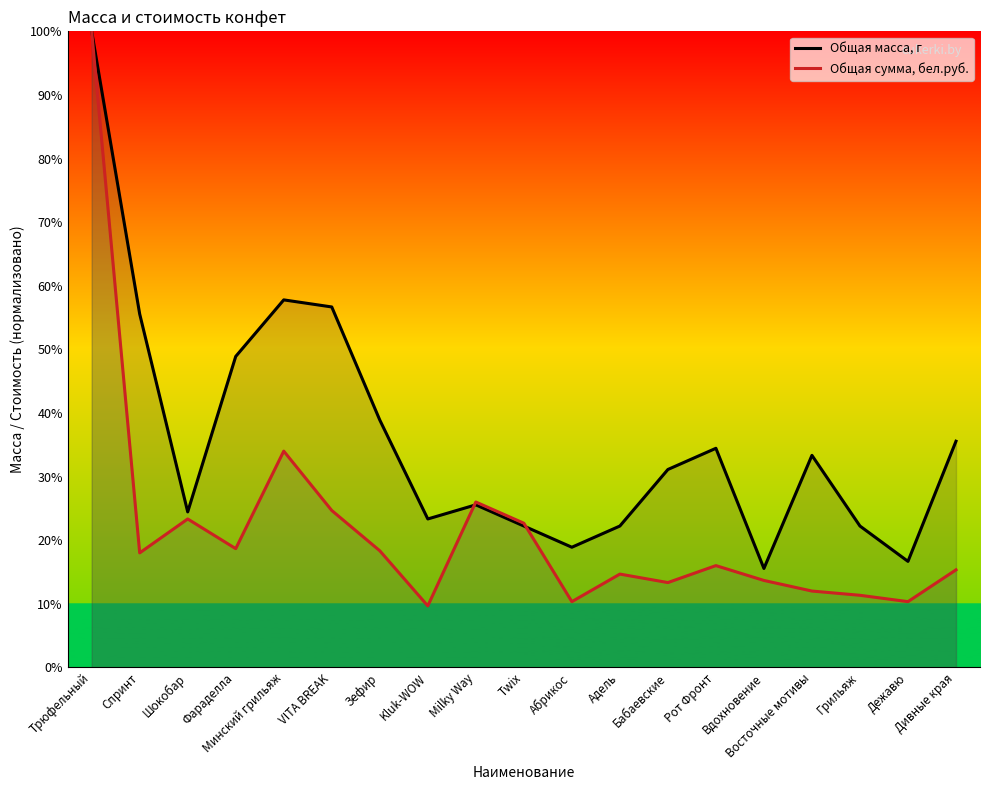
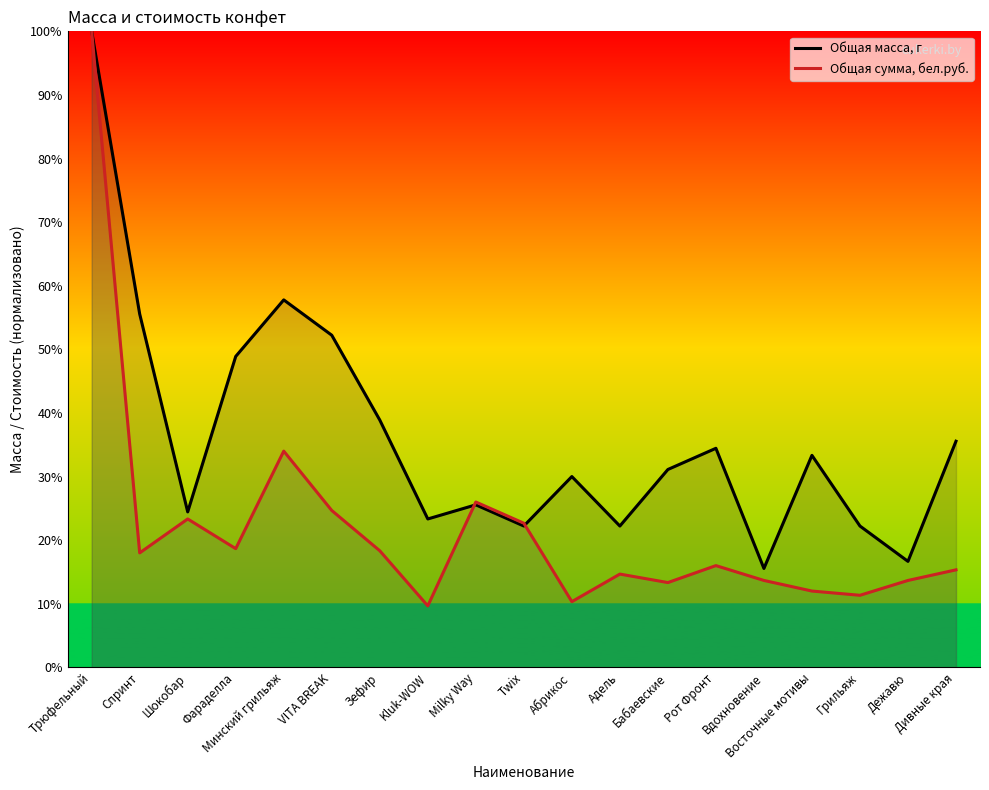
Общая масса, г, VITA BREAK: 57% -> 52%
Общая масса, г, Абрикос: 19% -> 30%
Общая сумма, бел.руб., Дежавю: 10% -> 14%
